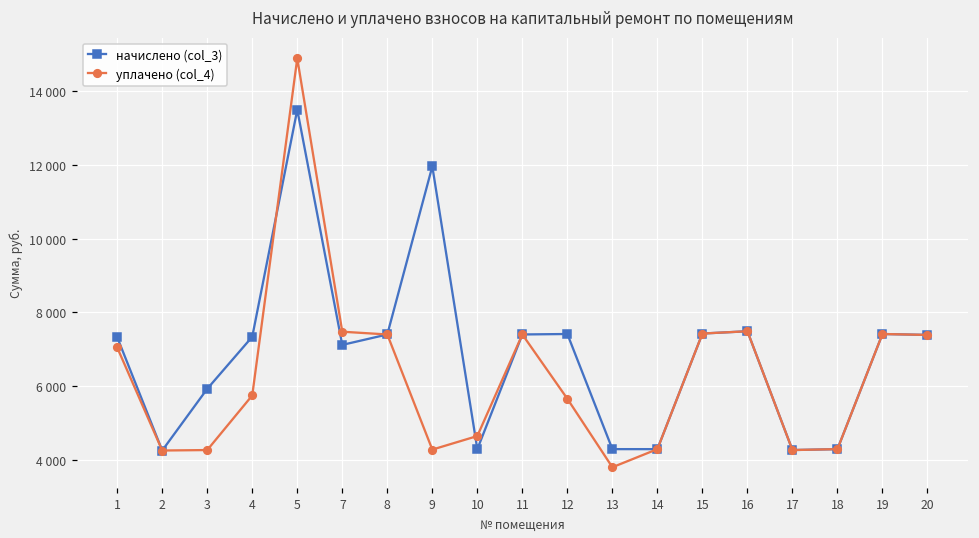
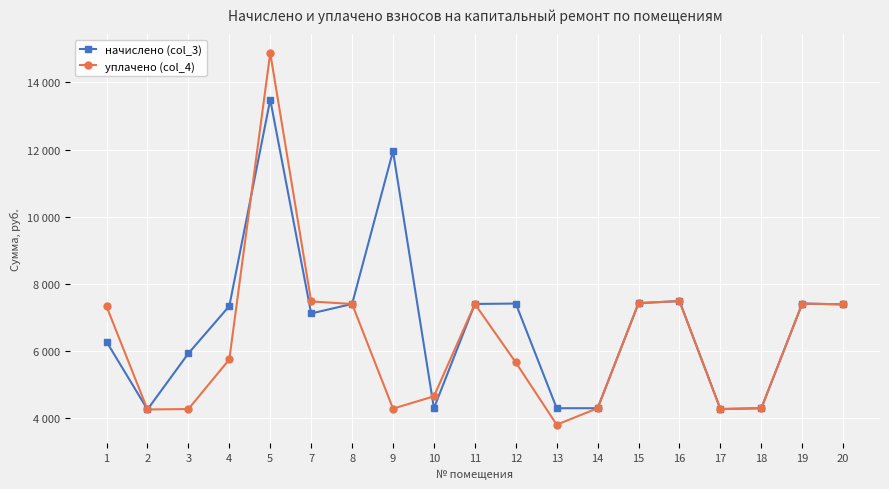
начислено (col_3), 1: 7300 -> 6300
уплачено (col_4), 1: 7000 -> 7300
